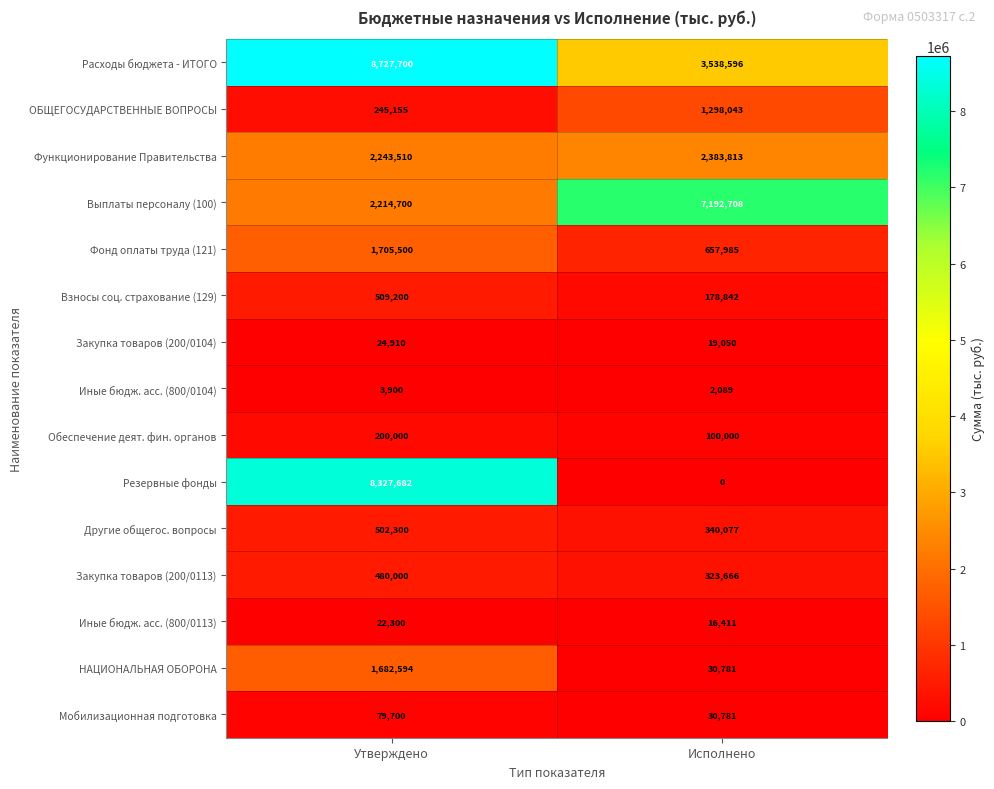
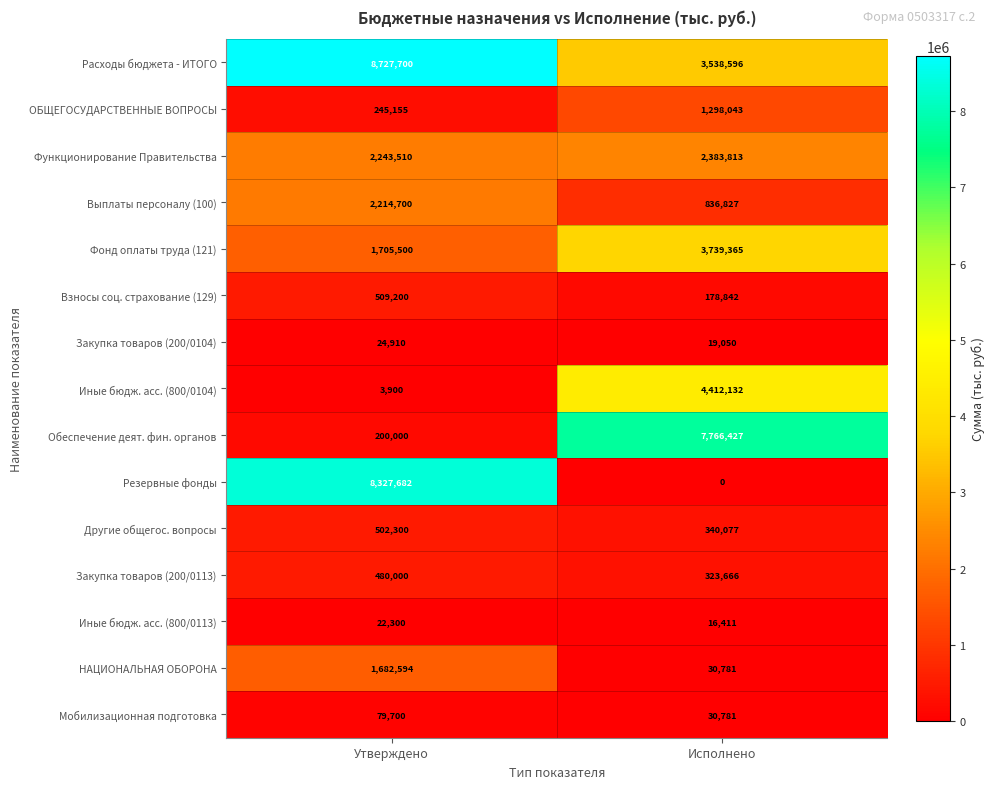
Выплаты персоналу (100), Исполнено: 7,192,708 -> 836,827
Фонд оплаты труда (121), Исполнено: 657,985 -> 3,739,365
Иные бюдж. асс. (800/0104), Исполнено: 2,089 -> 4,412,132
Обеспечение деят. фин. органов, Исполнено: 100,000 -> 7,766,427
